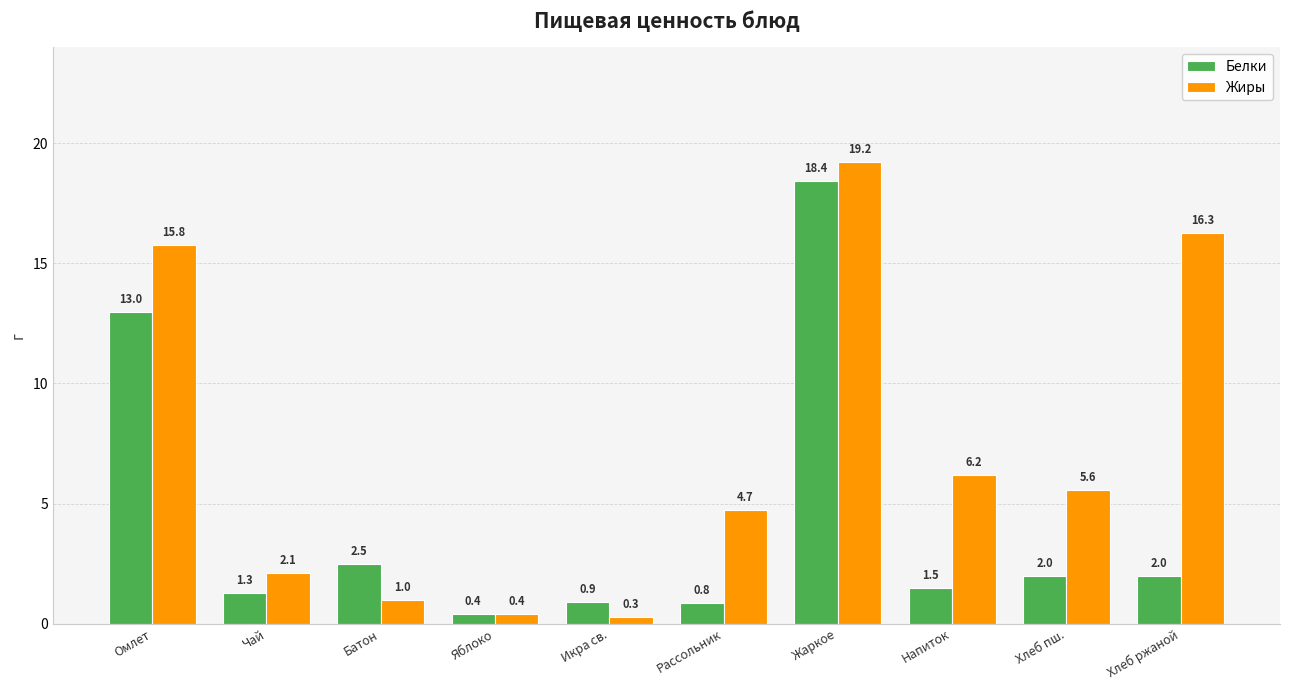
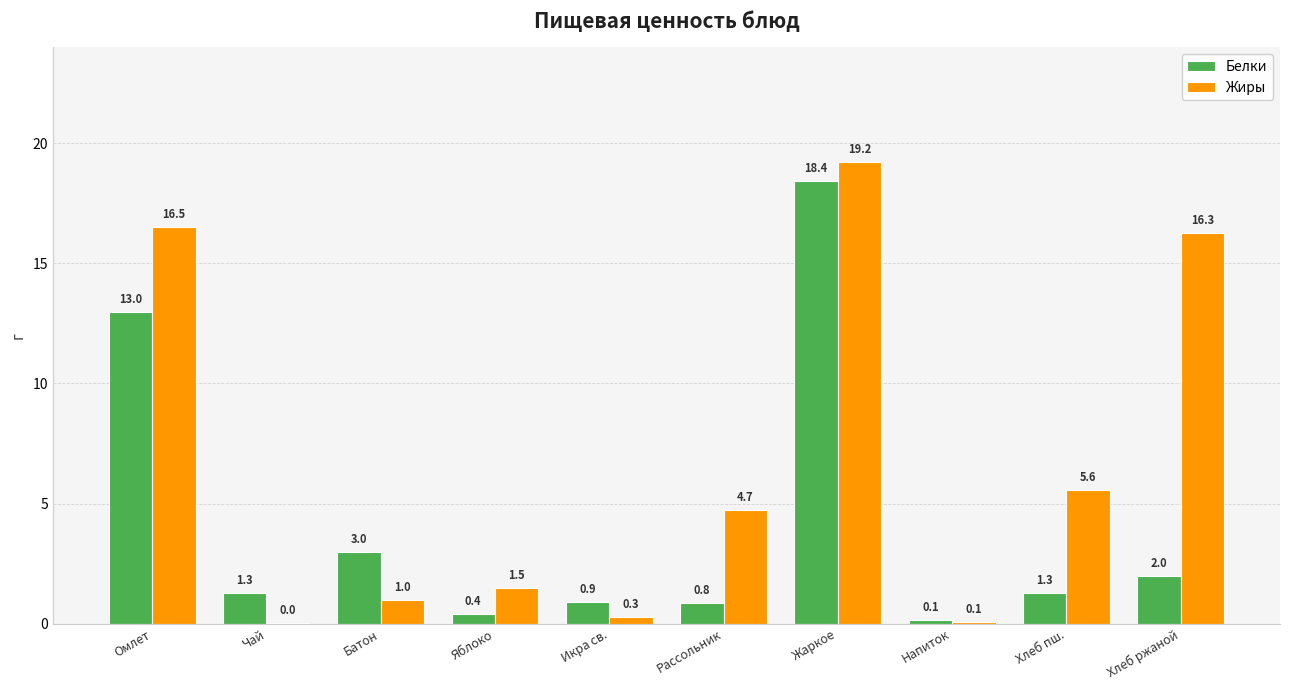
Жиры, Омлет: 15.8 -> 16.5
Жиры, Чай: 2.1 -> 0.0
Белки, Батон: 2.5 -> 3.0
Жиры, Яблоко: 0.4 -> 1.5
Белки, Напиток: 1.5 -> 0.1
Жиры, Напиток: 6.2 -> 0.1
Белки, Хлеб пш.: 2.0 -> 1.3
